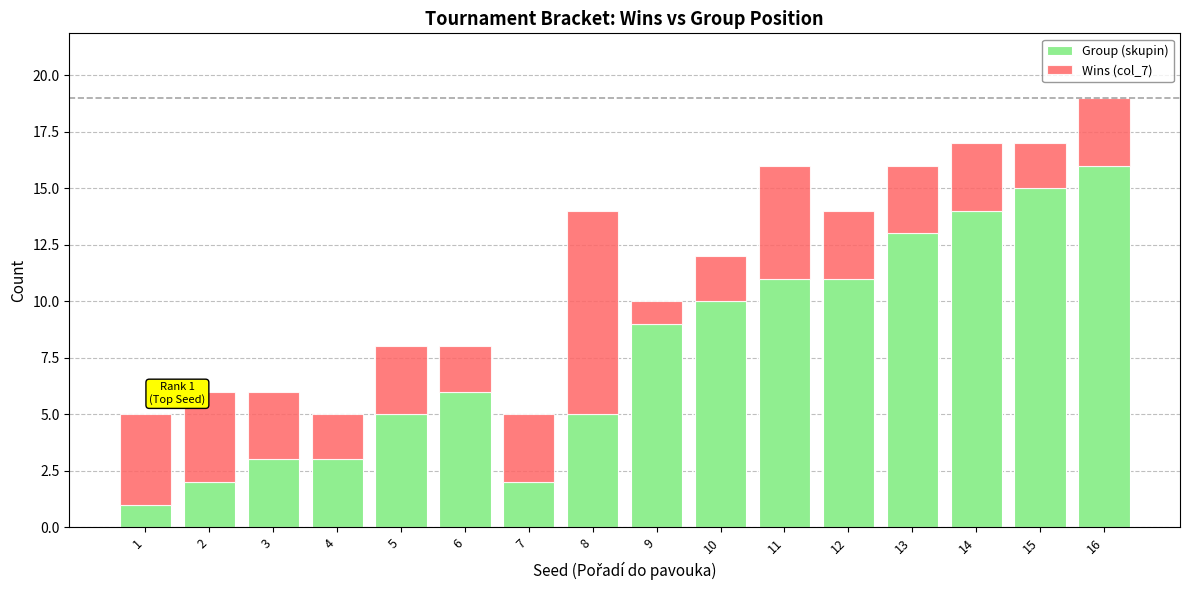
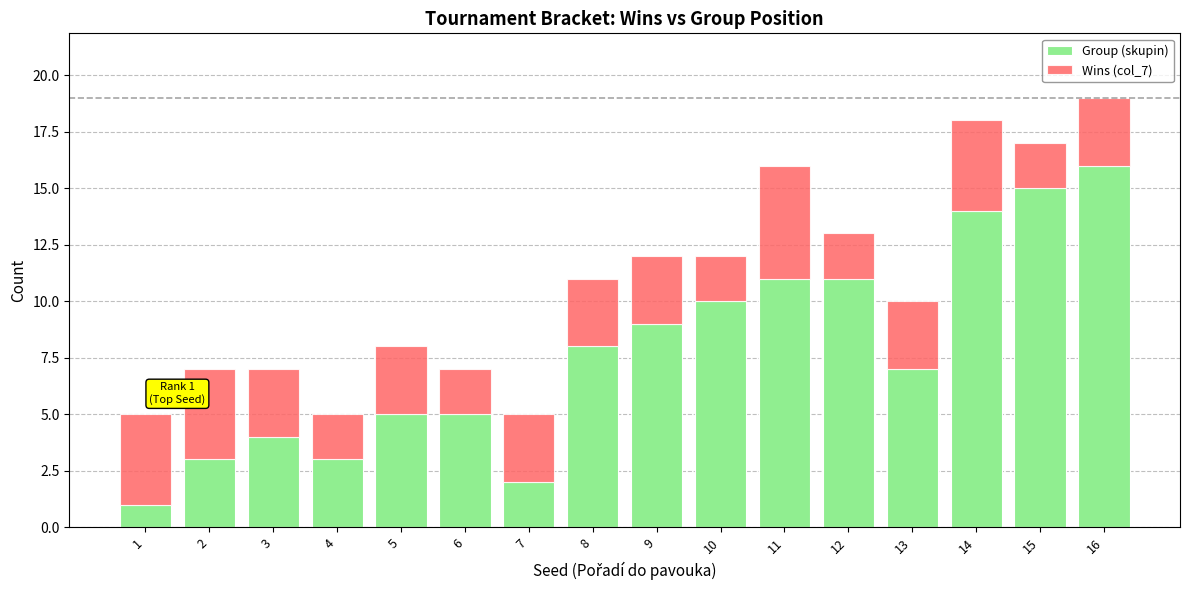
Group (skupin), 2: 2 -> 3
Group (skupin), 3: 3 -> 4
Group (skupin), 6: 6 -> 5
Group (skupin), 8: 5 -> 8
Wins (col_7), 8: 9 -> 3
Wins (col_7), 9: 1 -> 3
Wins (col_7), 12: 3 -> 2
Group (skupin), 13: 13 -> 7
Wins (col_7), 14: 3 -> 4
